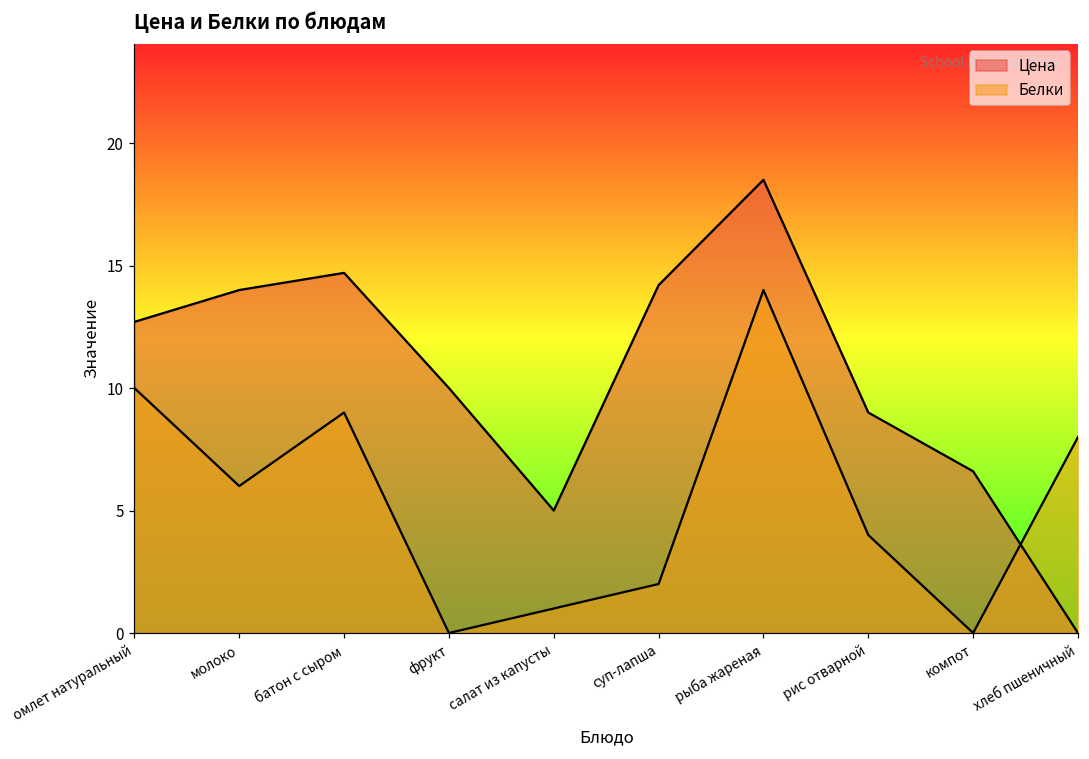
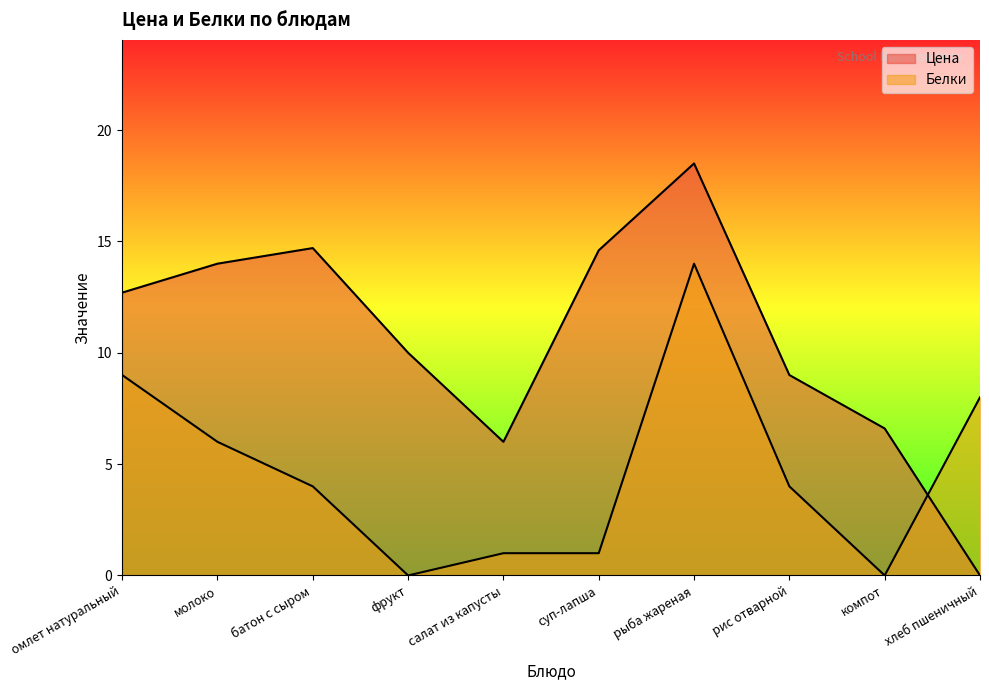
Белки, омлет натуральный: 10 -> 9
Белки, батон с сыром: 9 -> 4
Цена, салат из капусты: 5 -> 6
Цена, суп-лапша: 14.2 -> 14.6
Белки, суп-лапша: 2 -> 1
